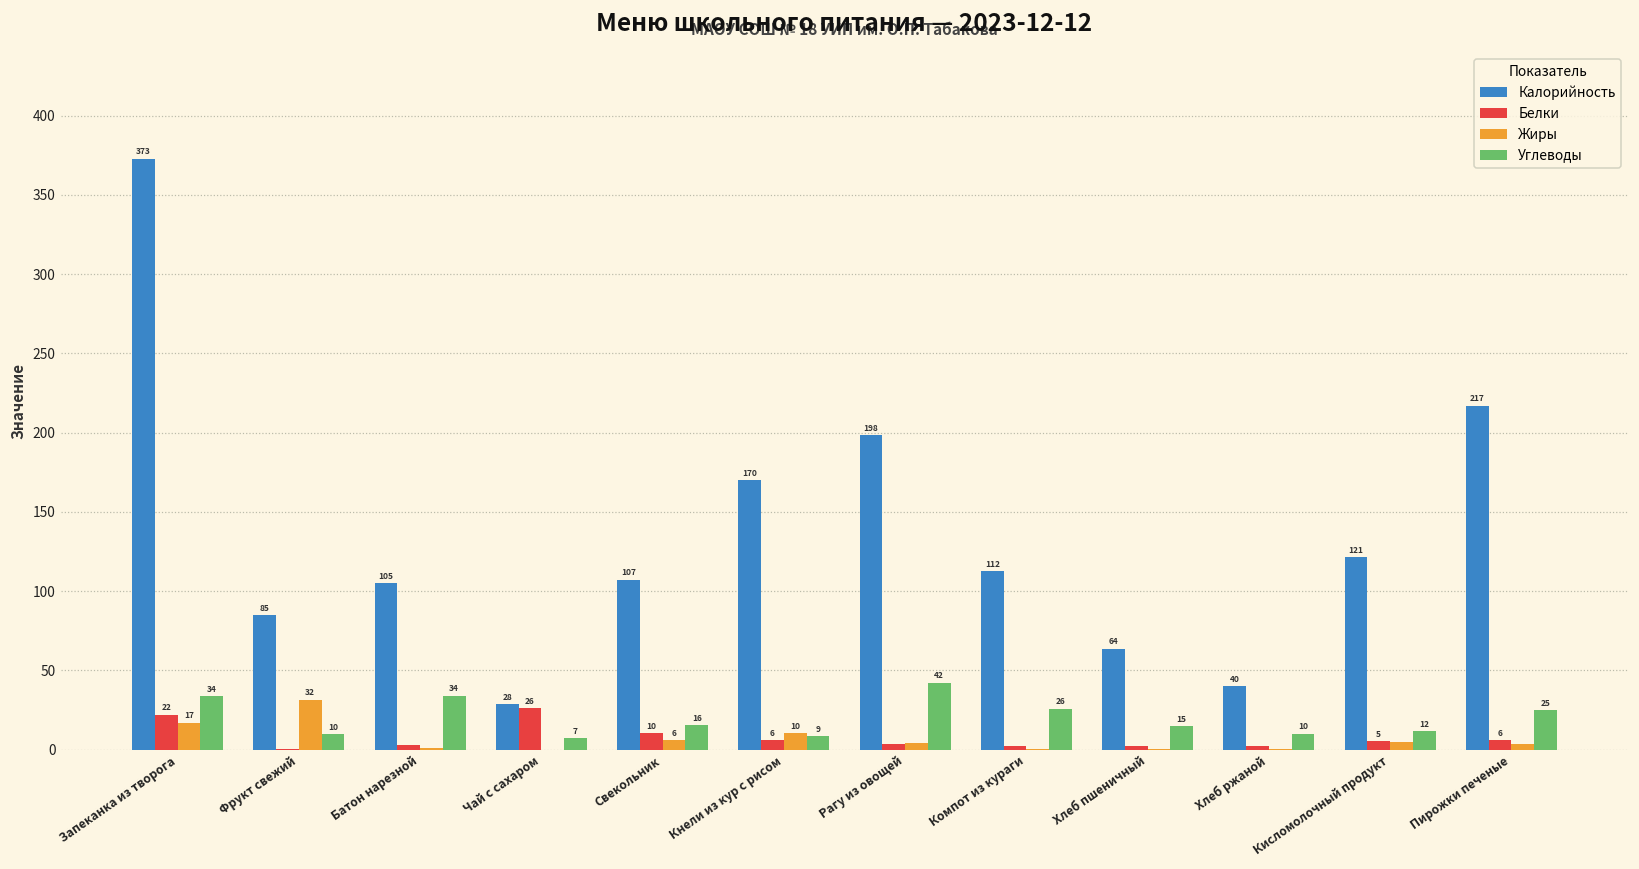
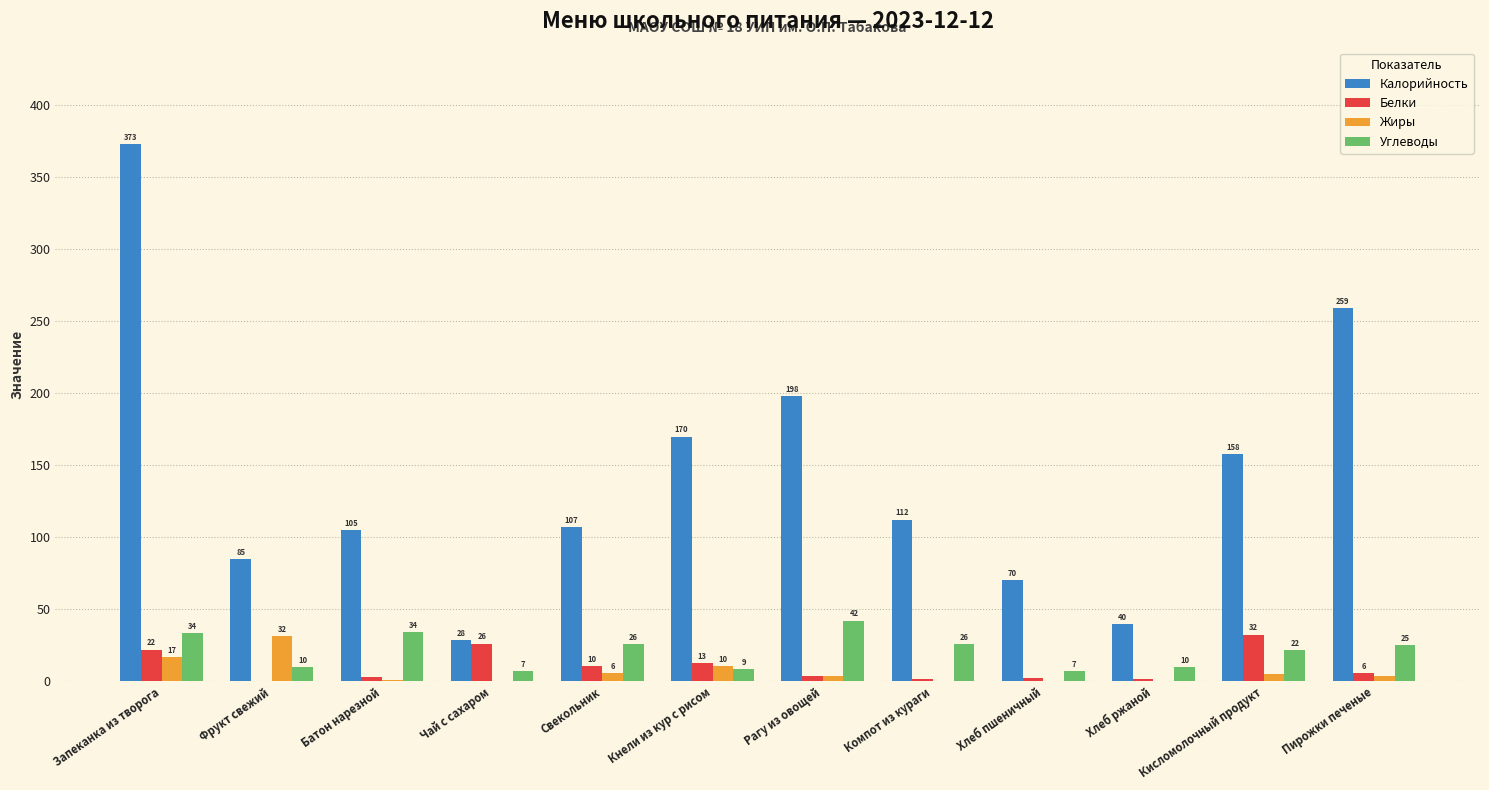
Углеводы, Свекольник: 16 -> 26
Белки, Кнели из кур с рисом: 6 -> 13
Калорийность, Хлеб пшеничный: 64 -> 70
Углеводы, Хлеб пшеничный: 15 -> 7
Калорийность, Кисломолочный продукт: 121 -> 158
Белки, Кисломолочный продукт: 5 -> 32
Углеводы, Кисломолочный продукт: 12 -> 22
Калорийность, Пирожки печеные: 217 -> 259
